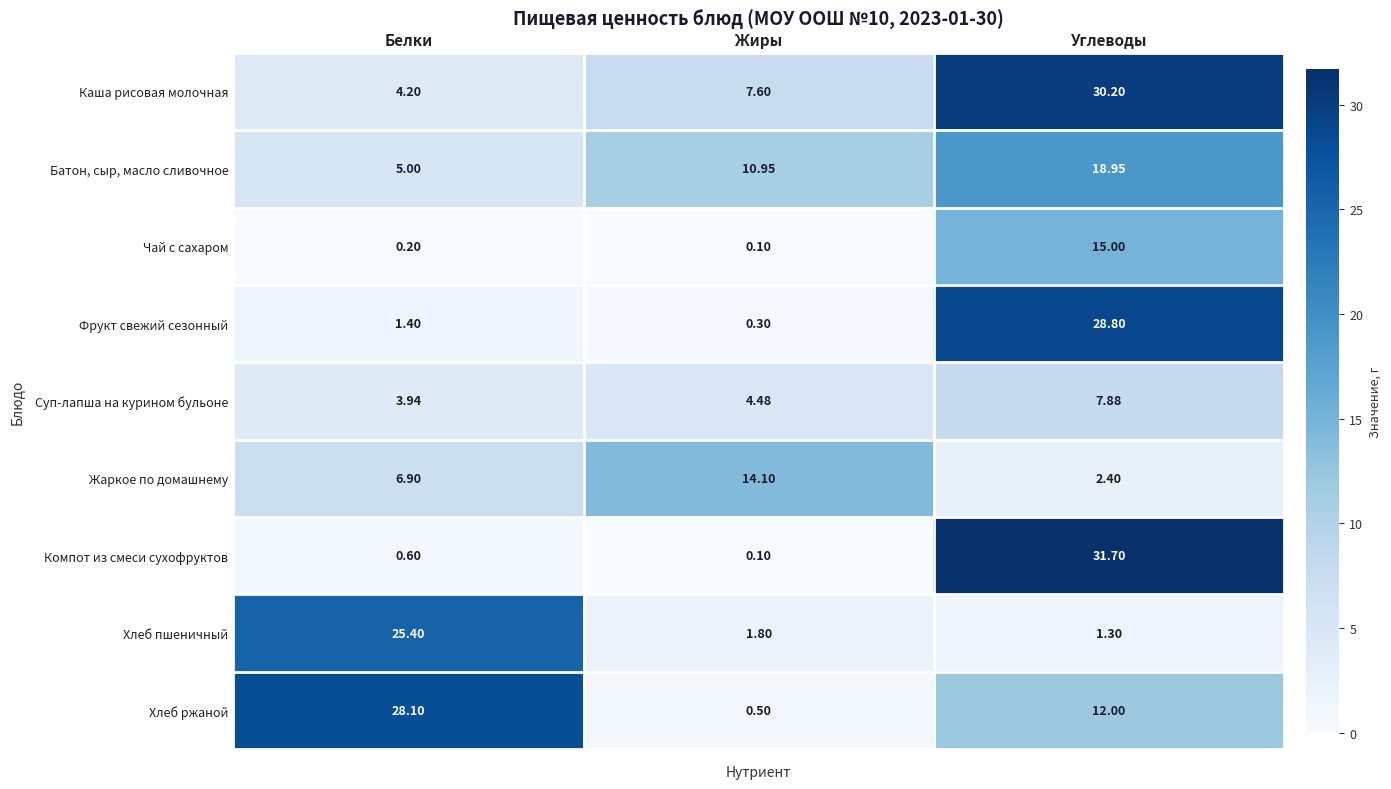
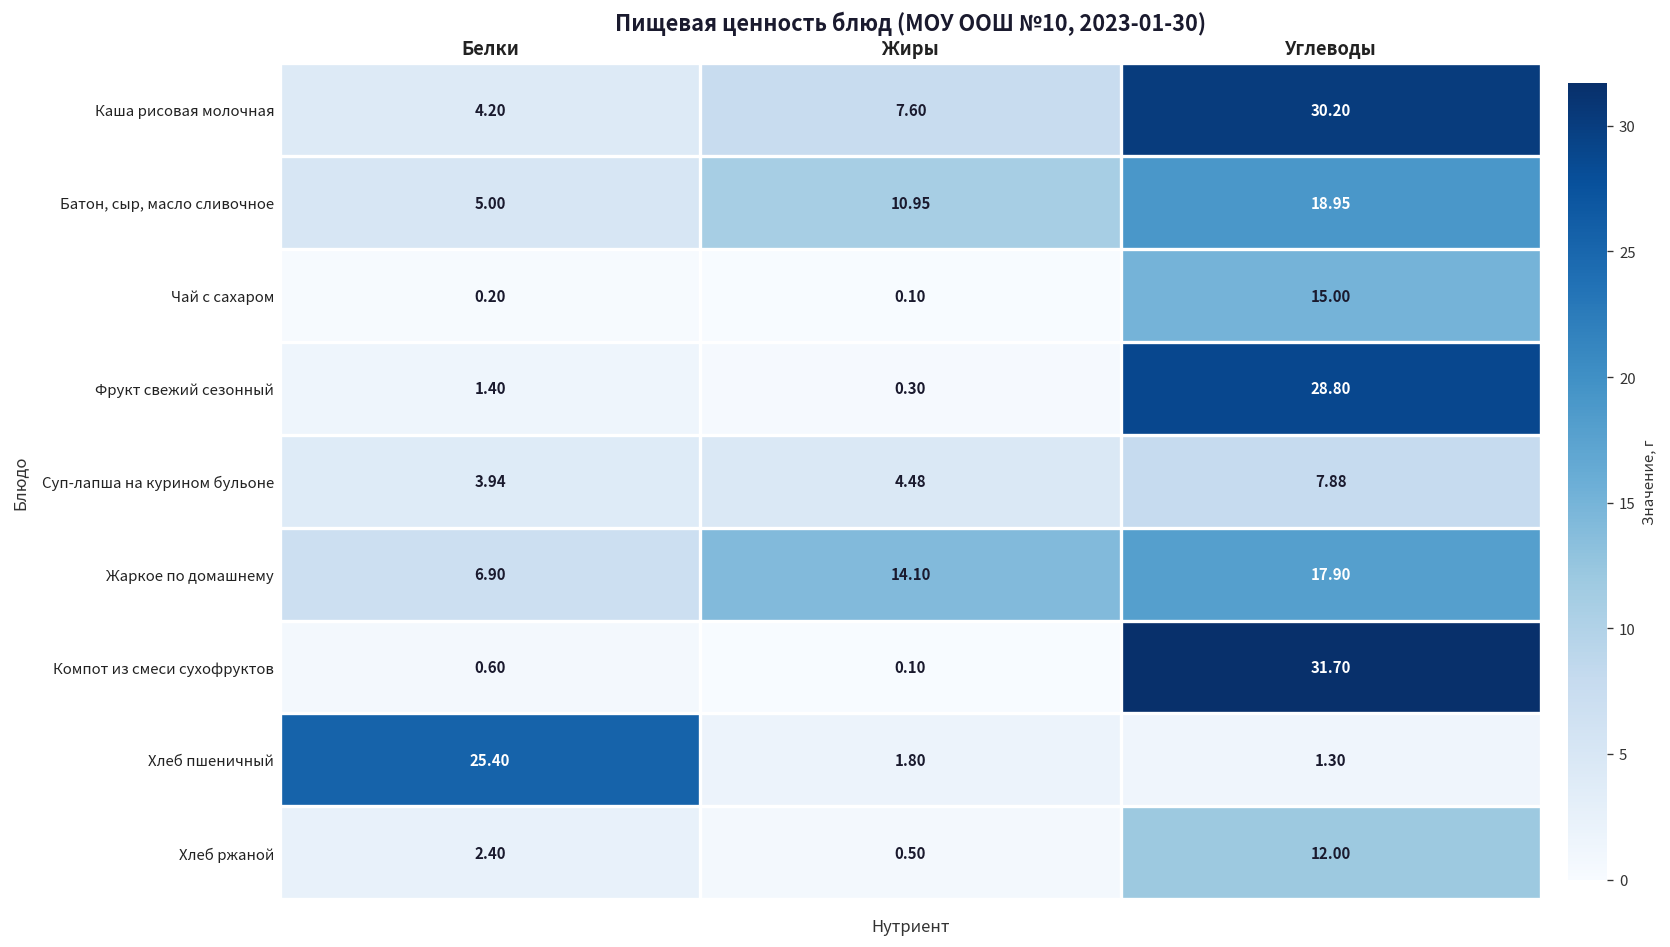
Жаркое по домашнему, Углеводы: 2.40 -> 17.90
Хлеб ржаной, Белки: 28.10 -> 2.40
